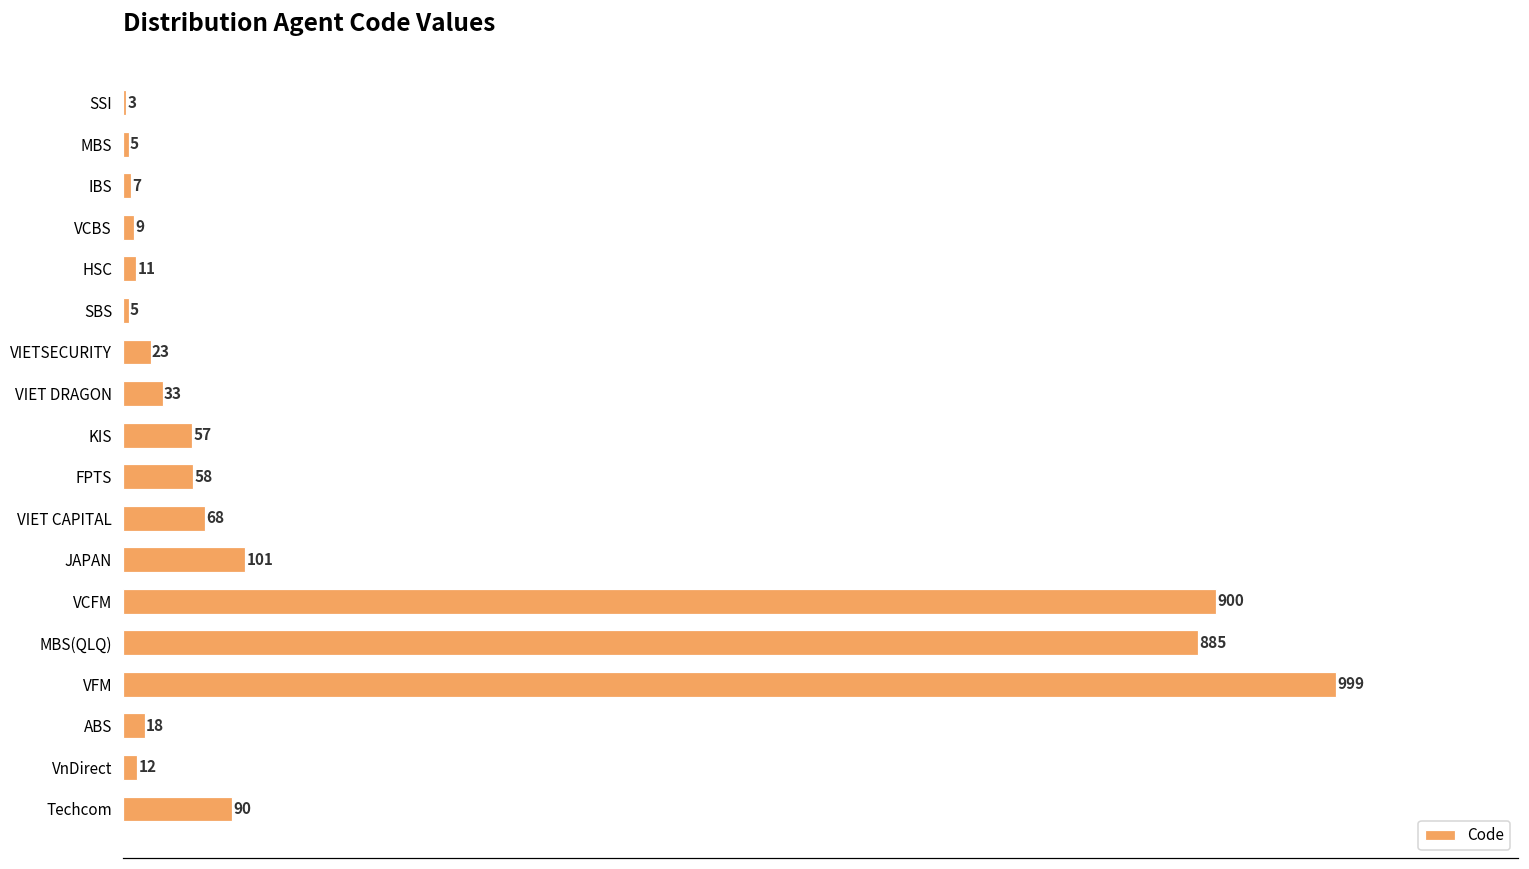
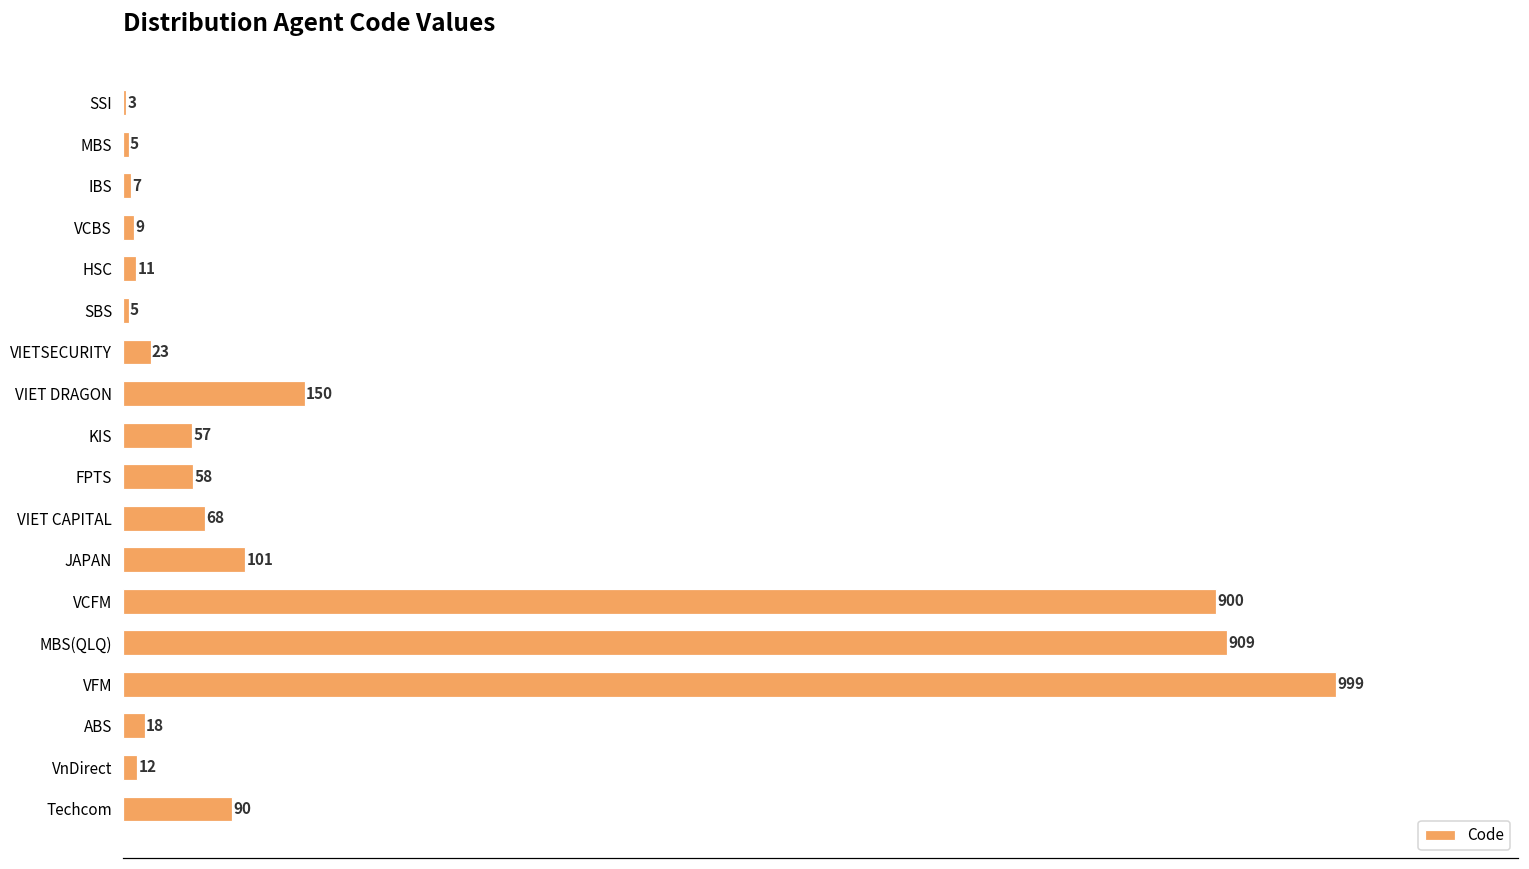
VIET DRAGON: 33 -> 150
MBS(QLQ): 885 -> 909
